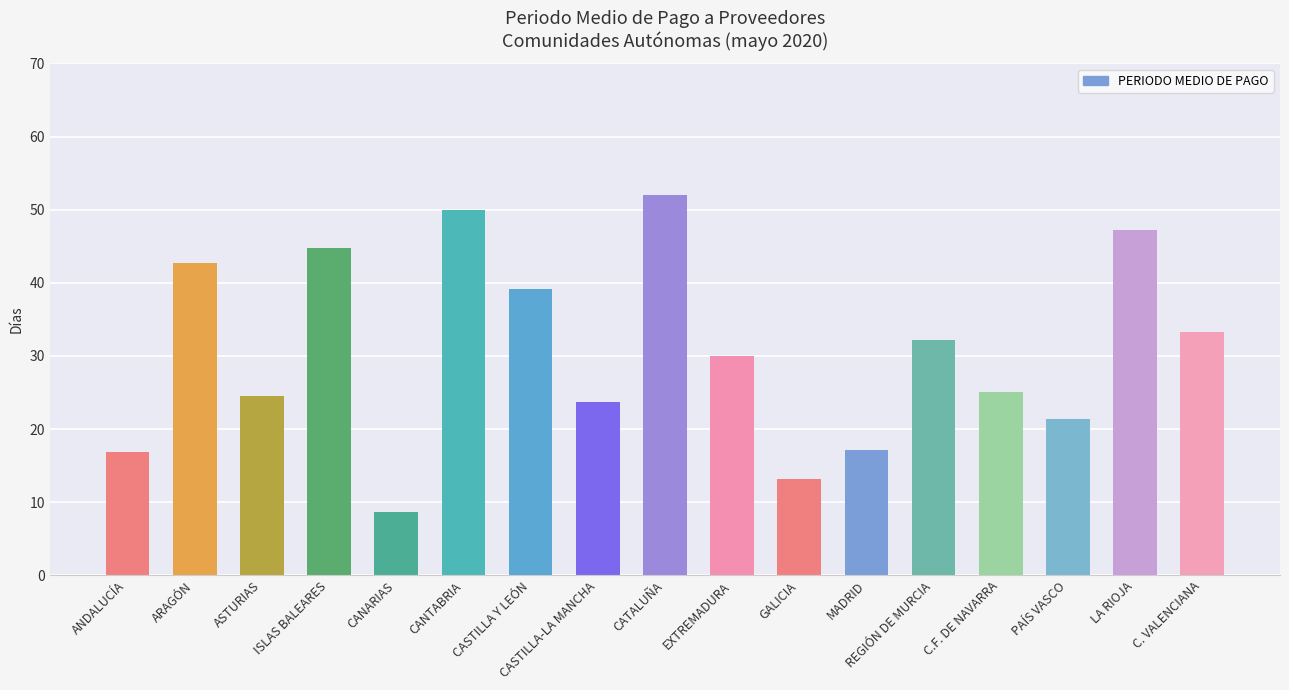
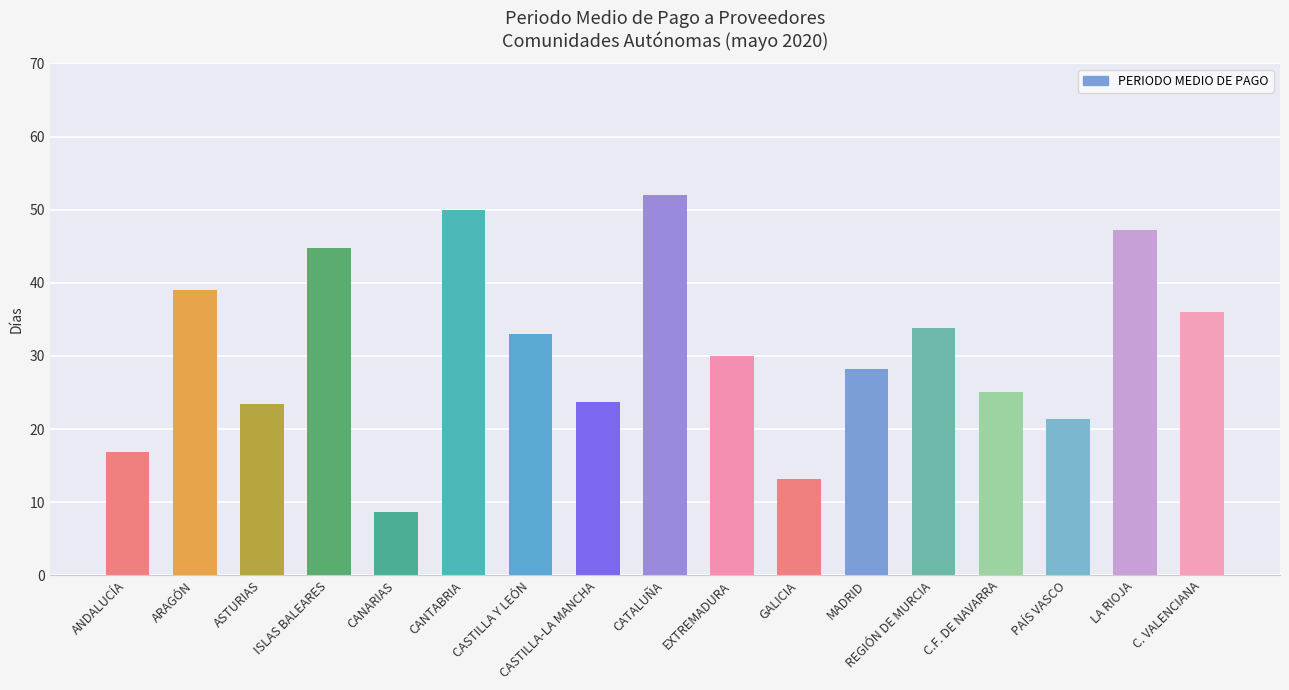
ARAGÓN: 43 -> 39
ASTURIAS: 25 -> 23
CASTILLA Y LEÓN: 39 -> 33
MADRID: 17 -> 28
REGIÓN DE MURCIA: 32 -> 34
C. VALENCIANA: 33 -> 36
